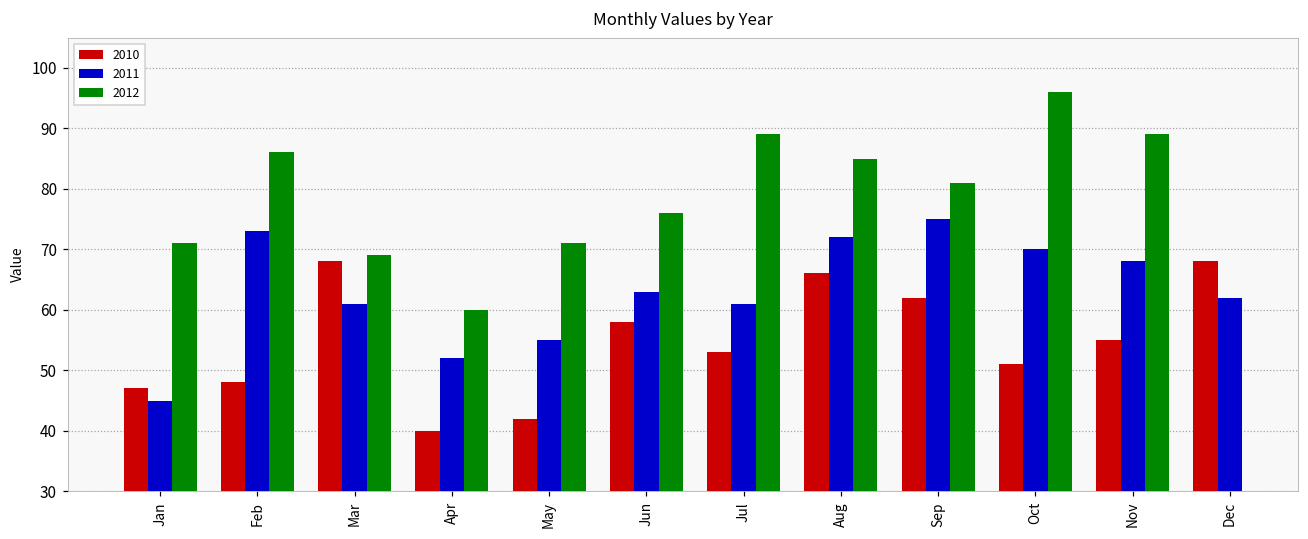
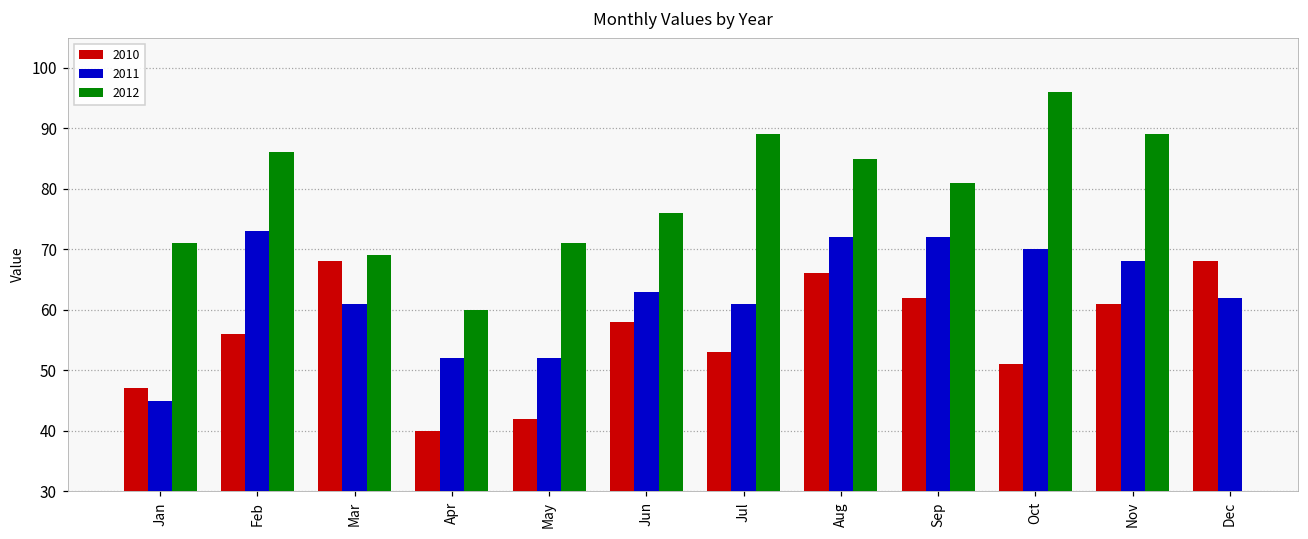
2010, Feb: 48 -> 56
2011, May: 55 -> 52
2011, Sep: 75 -> 72
2010, Nov: 55 -> 61
